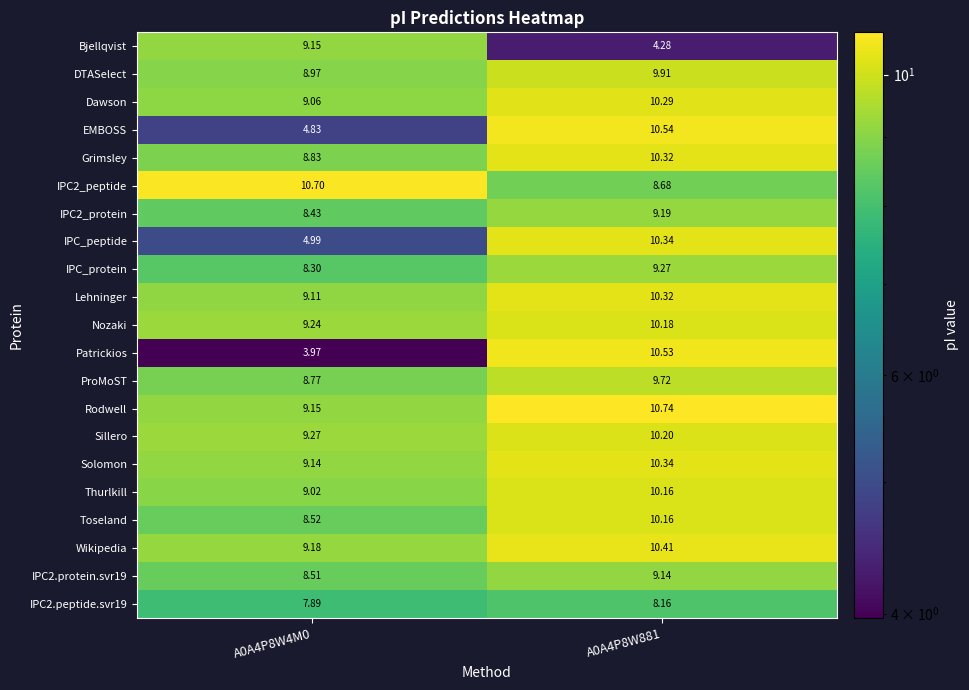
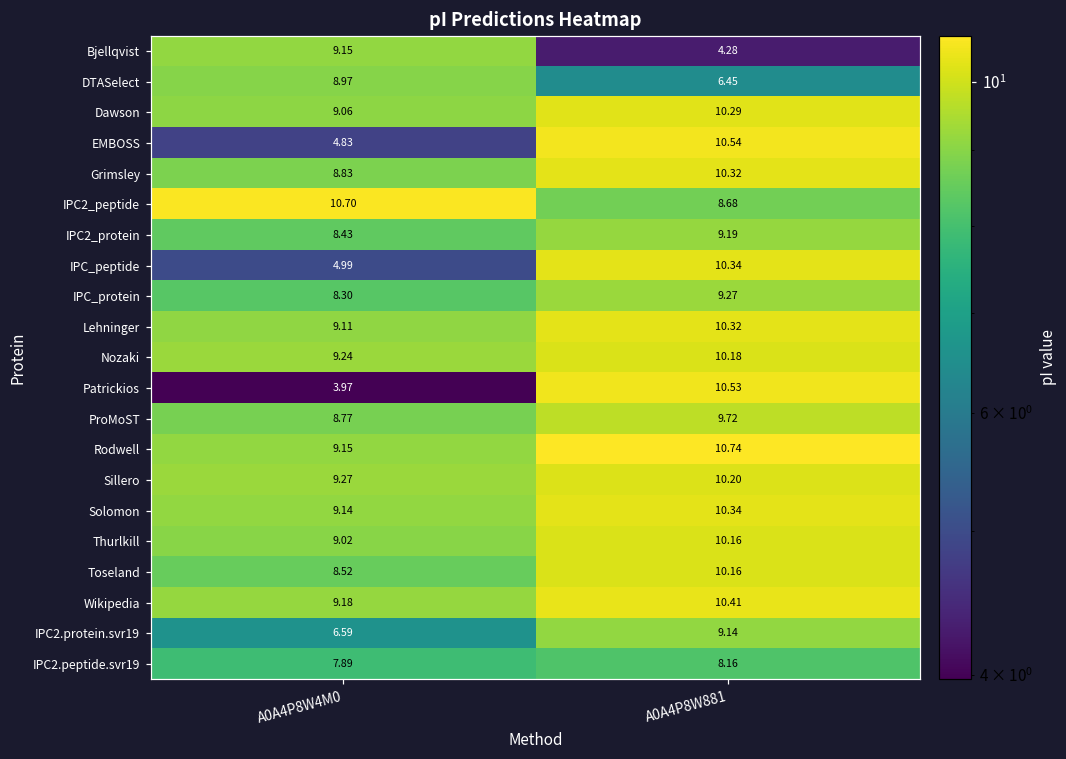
DTASelect, A0A4P8W881: 9.91 -> 6.45
IPC2.protein.svr19, A0A4P8W4M0: 8.51 -> 6.59
